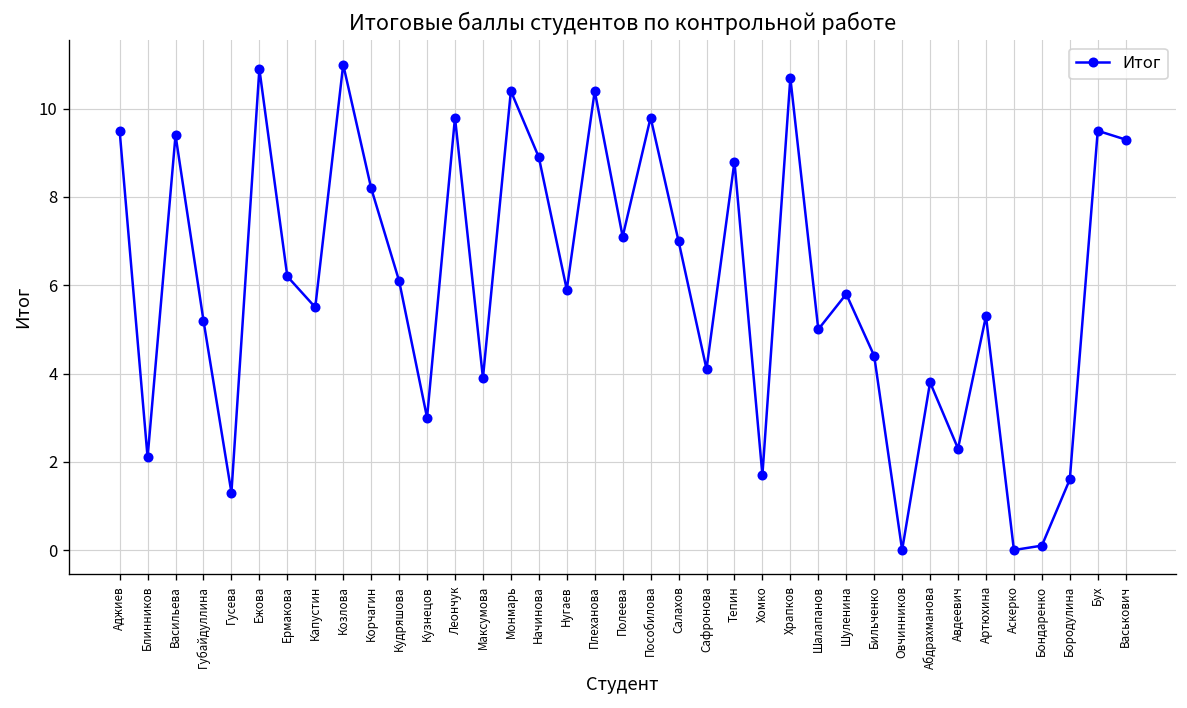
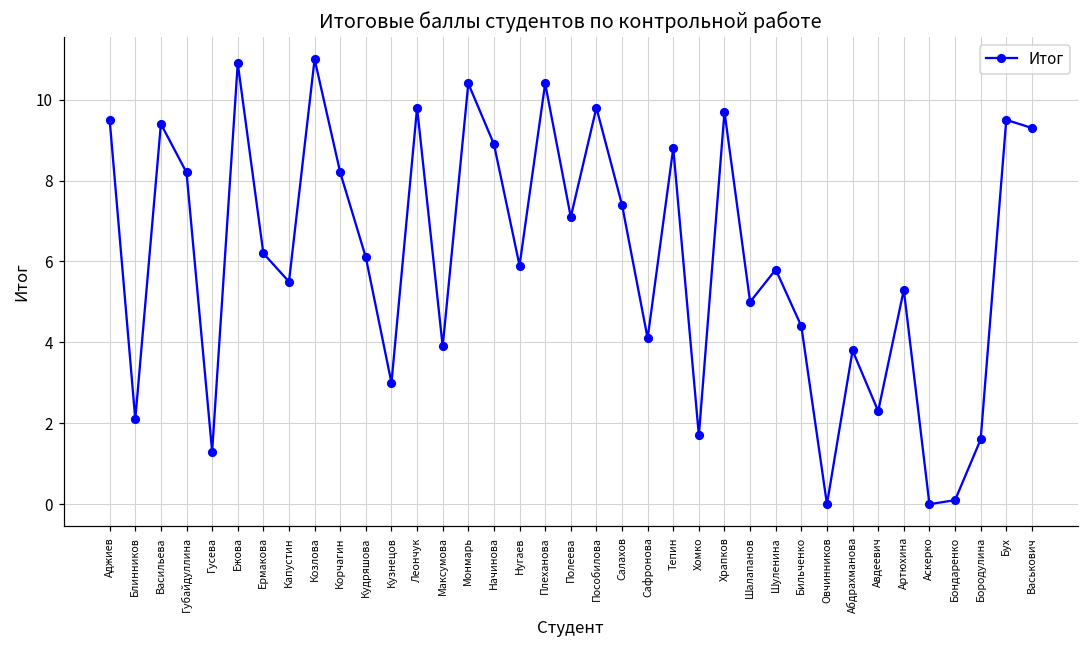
Губайдуллина: 5.2 -> 8.2
Салахов: 7.0 -> 7.4
Храпков: 10.7 -> 9.7
